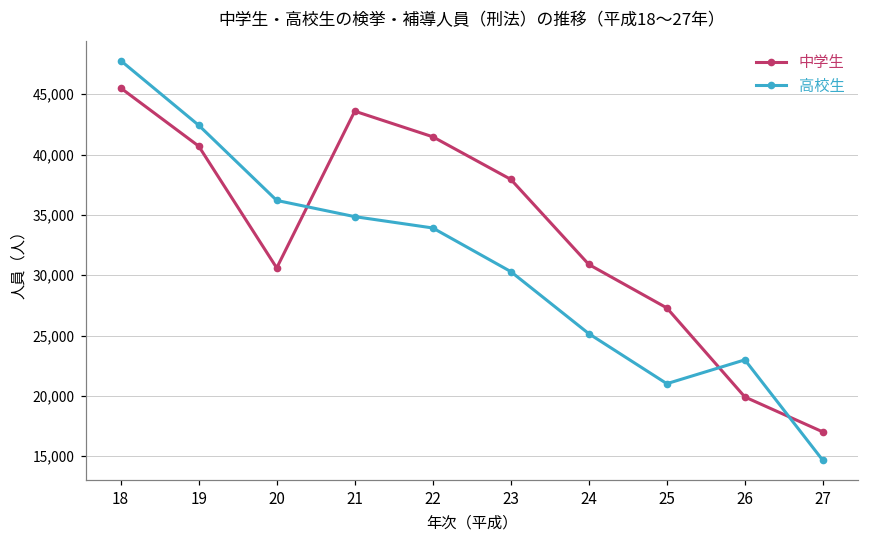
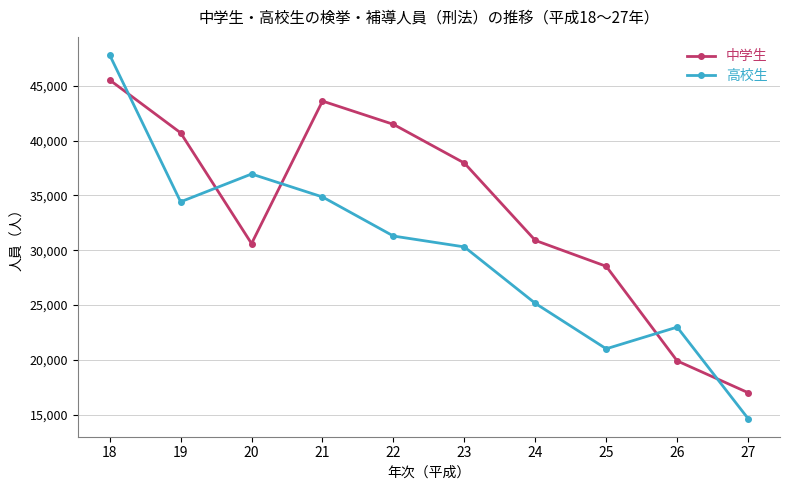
高校生, 19: 42,400 -> 34,400
高校生, 20: 36,200 -> 36,900
高校生, 22: 33,900 -> 31,300
中学生, 25: 27,300 -> 28,500
